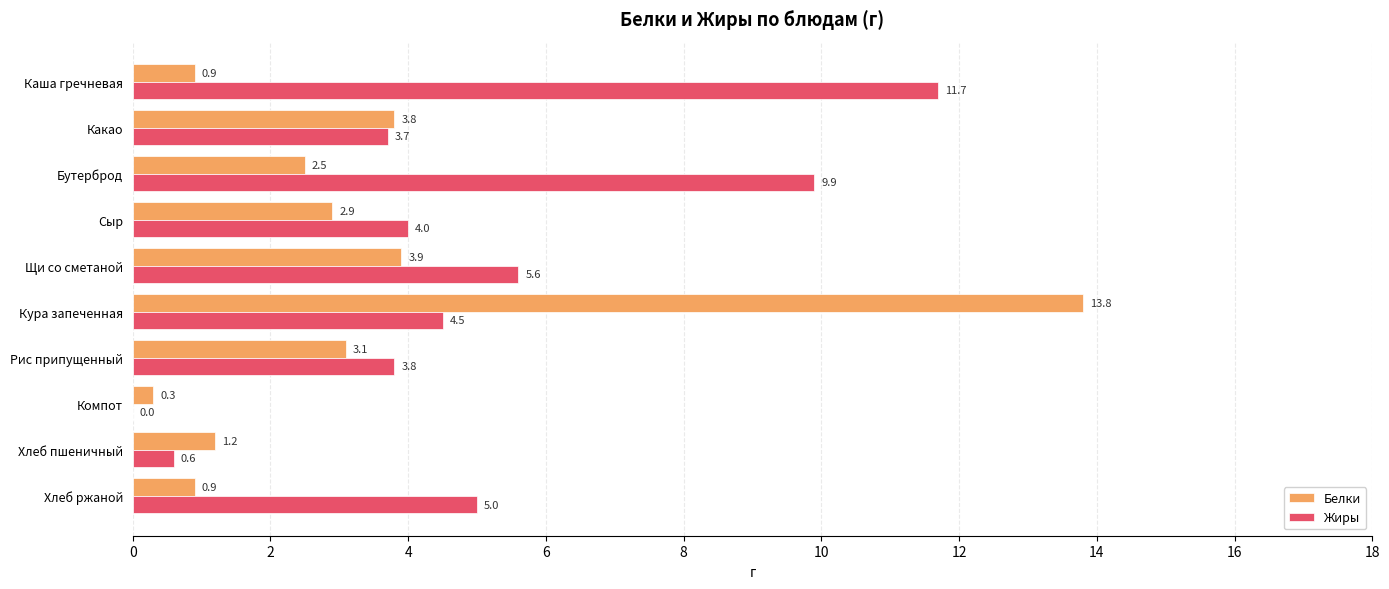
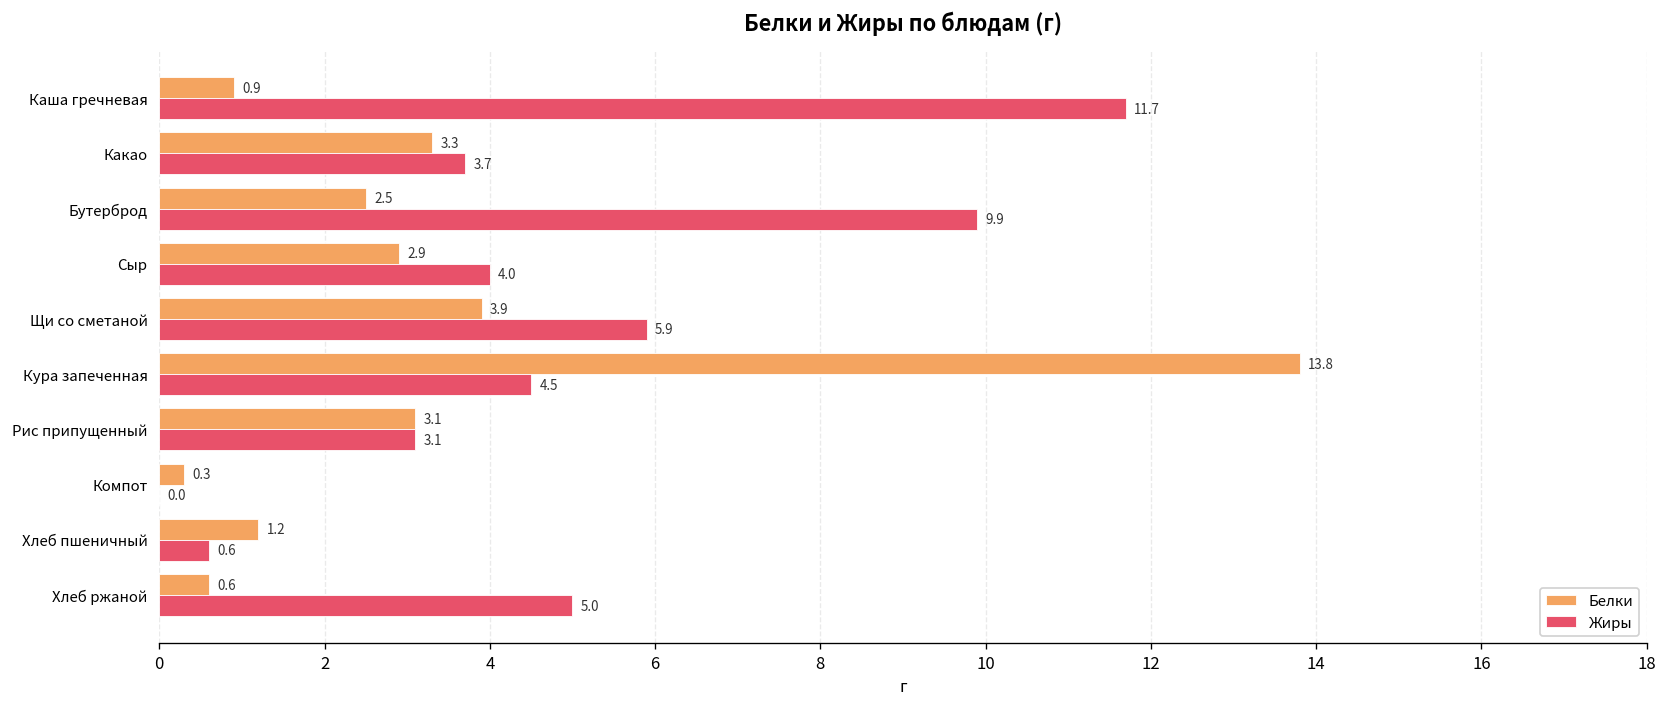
Белки, Какао: 3.8 -> 3.3
Жиры, Щи со сметаной: 5.6 -> 5.9
Жиры, Рис припущенный: 3.8 -> 3.1
Белки, Хлеб ржаной: 0.9 -> 0.6
